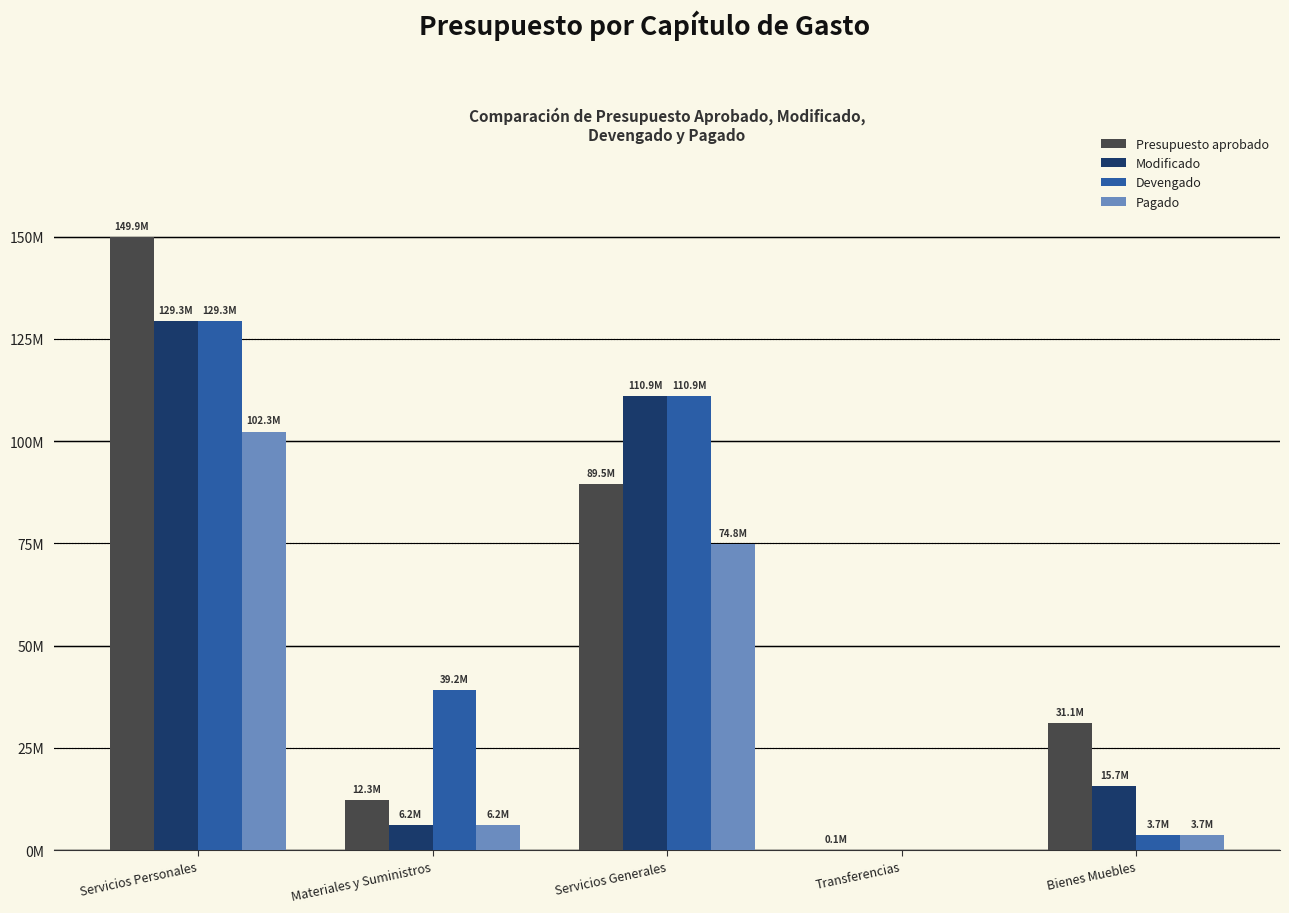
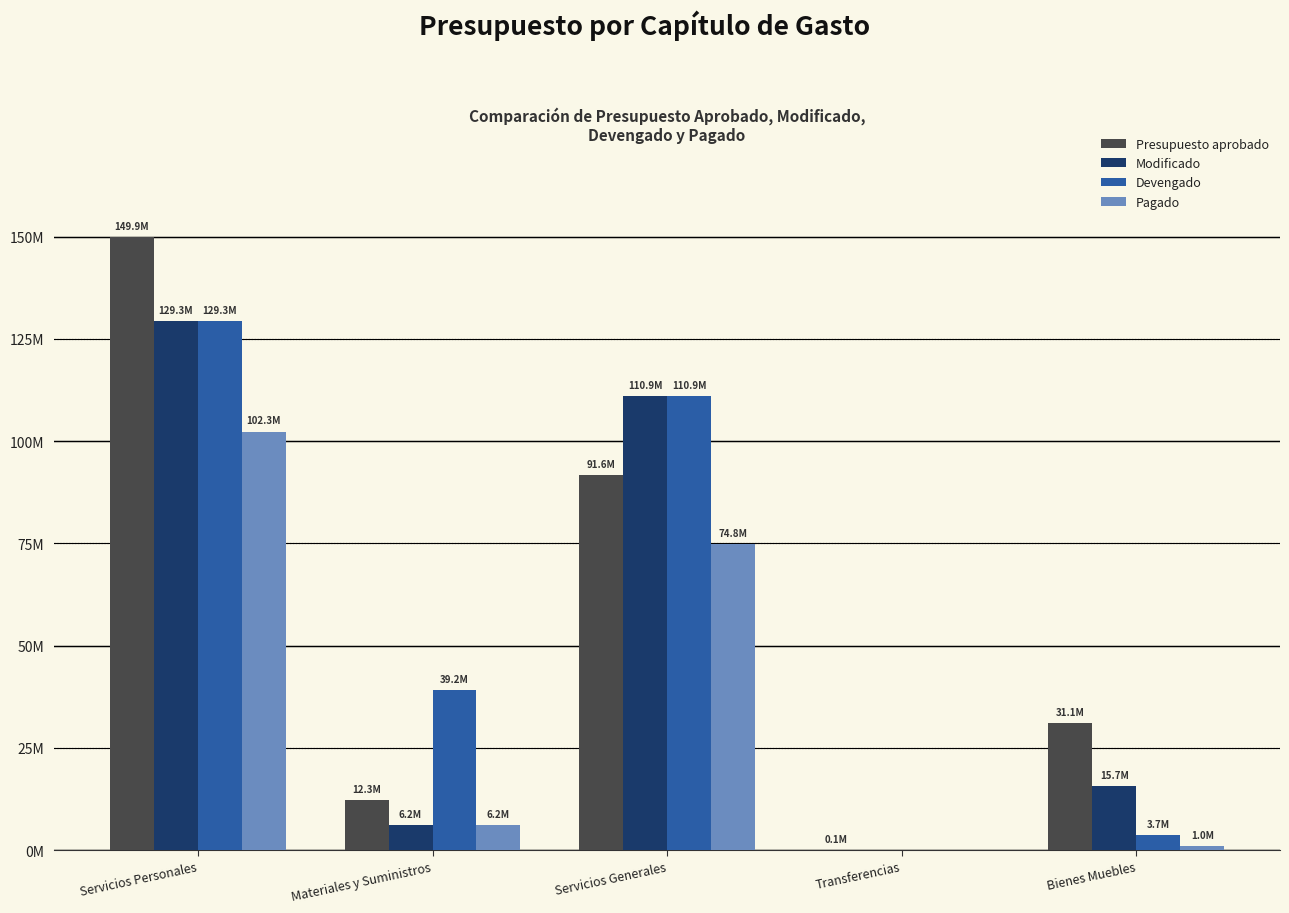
Presupuesto aprobado, Servicios Generales: 89.5M -> 91.6M
Pagado, Bienes Muebles: 3.7M -> 1.0M
